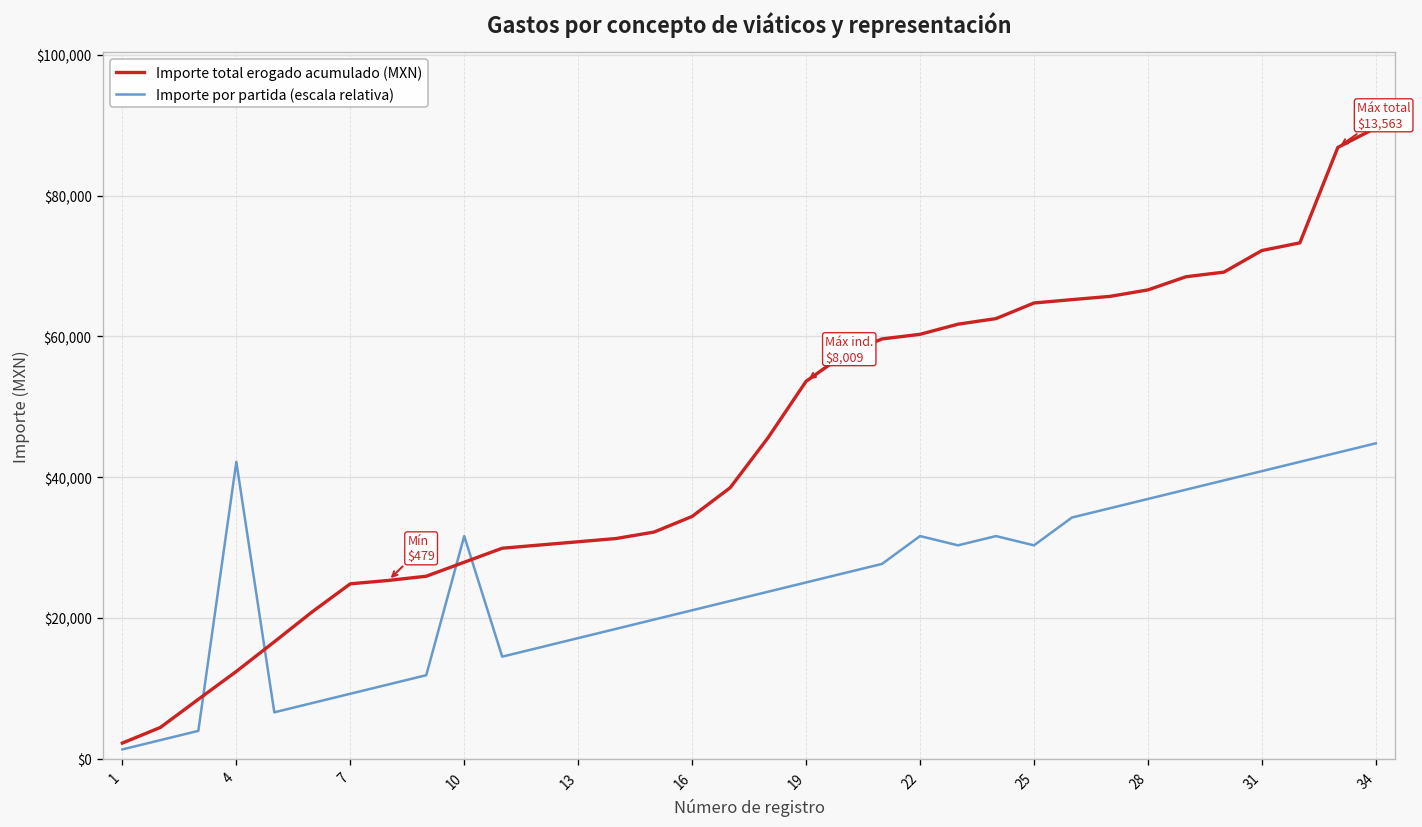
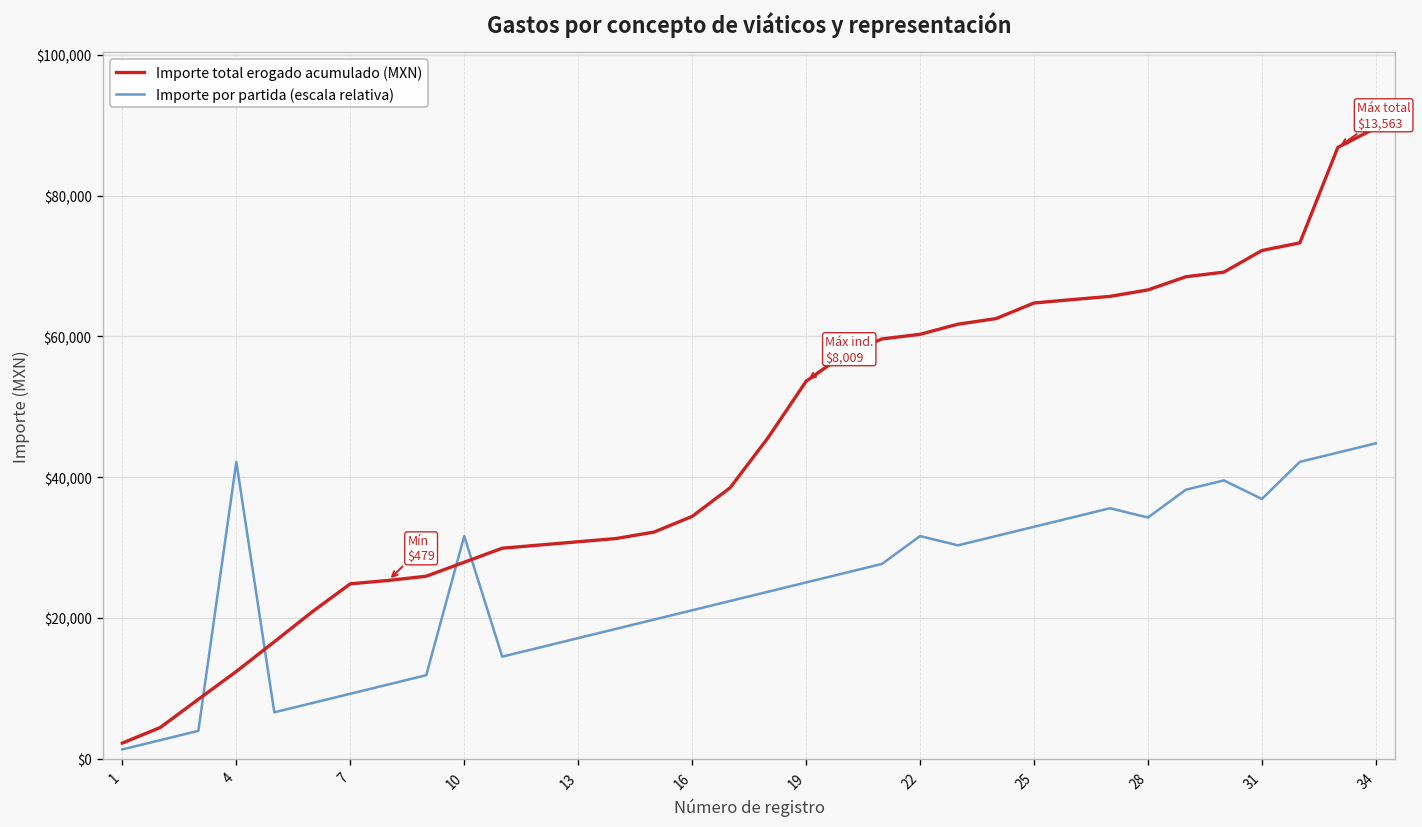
Importe por partida (escala relativa), 25: $30,000 -> $33,000
Importe por partida (escala relativa), 28: $37,000 -> $34,000
Importe por partida (escala relativa), 31: $41,000 -> $37,000
